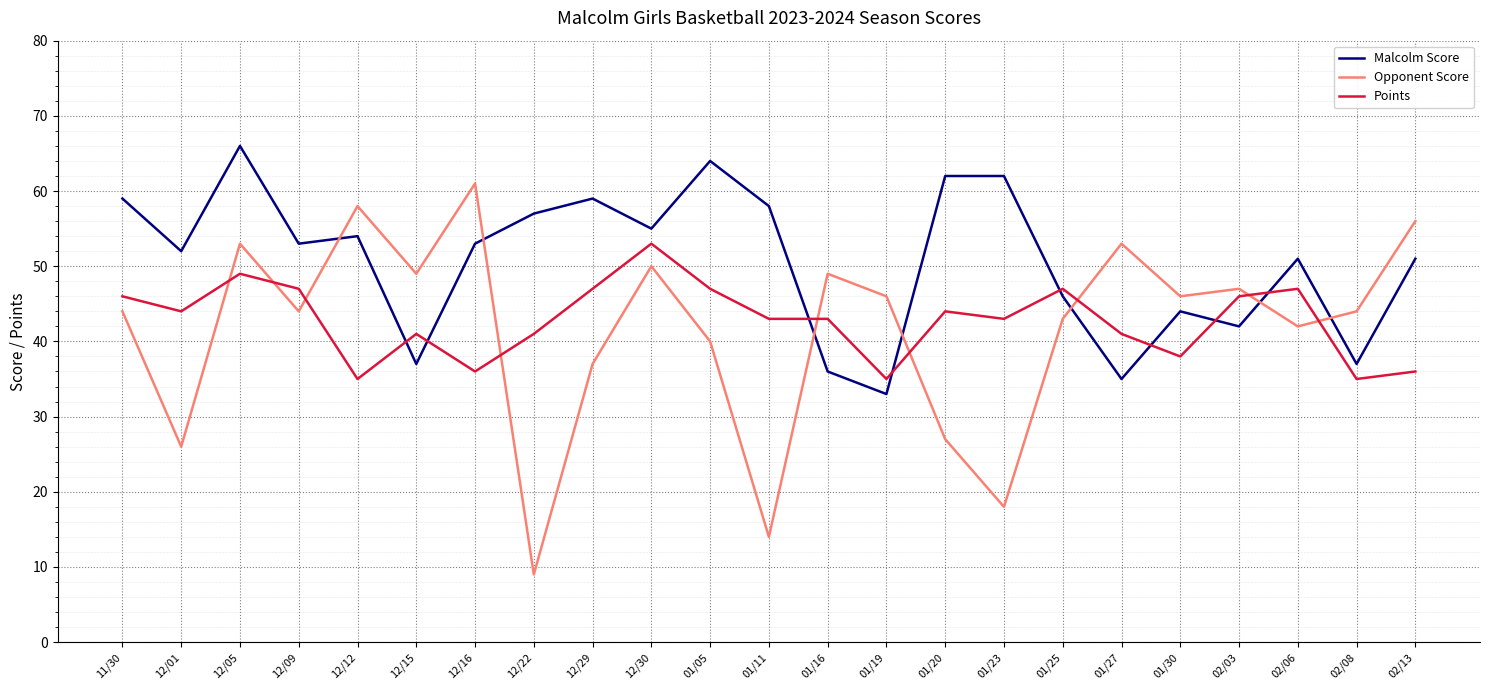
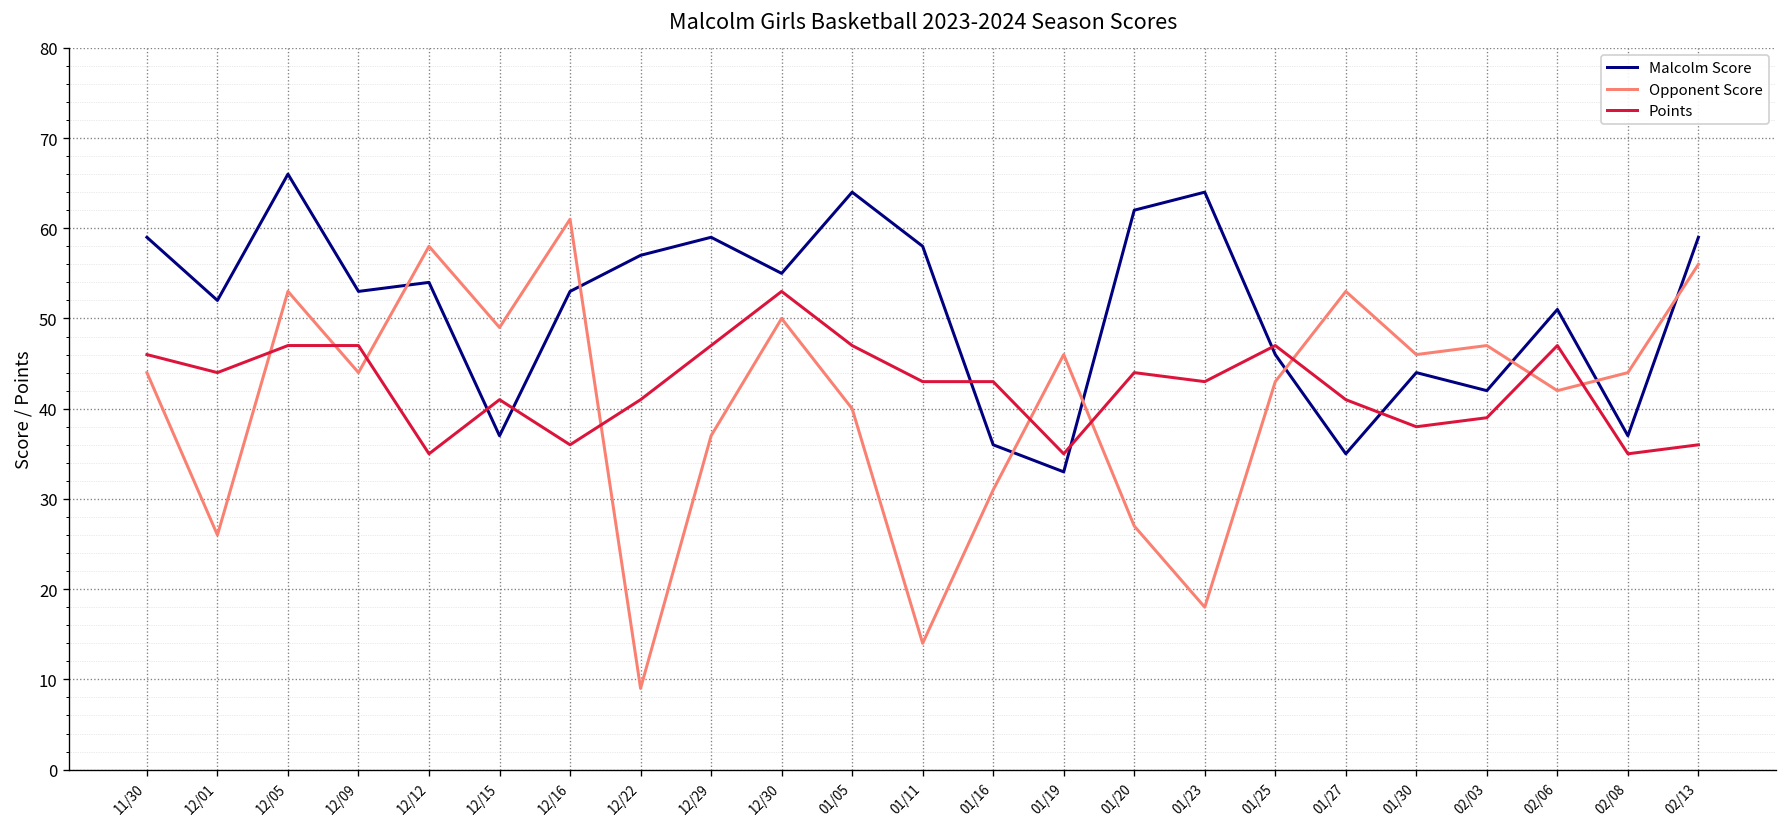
Points, 12/05: 49 -> 47
Opponent Score, 01/16: 49 -> 31
Malcolm Score, 01/23: 62 -> 64
Points, 02/03: 46 -> 39
Malcolm Score, 02/13: 51 -> 59
